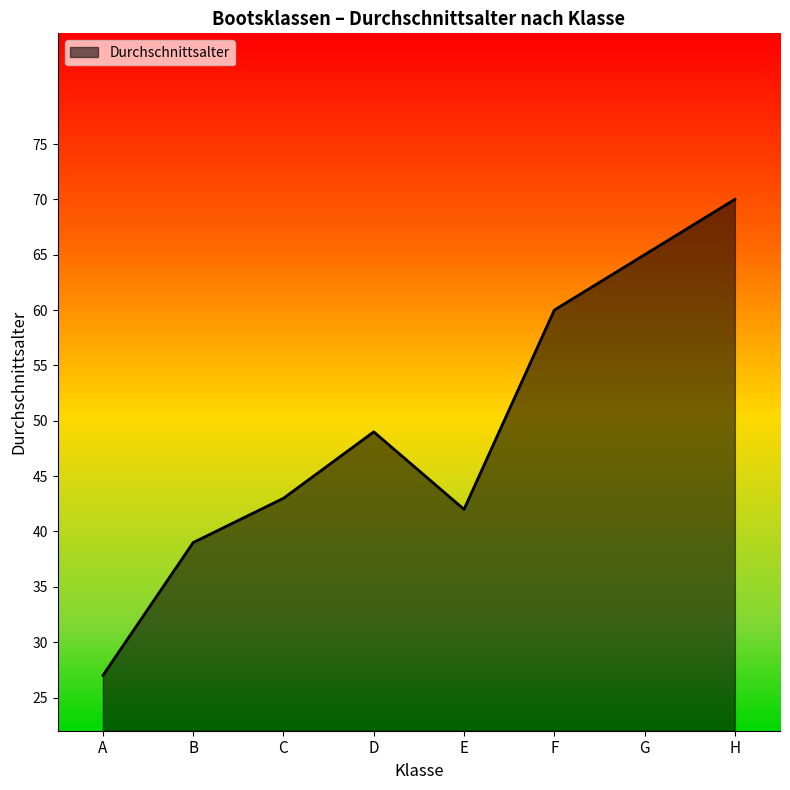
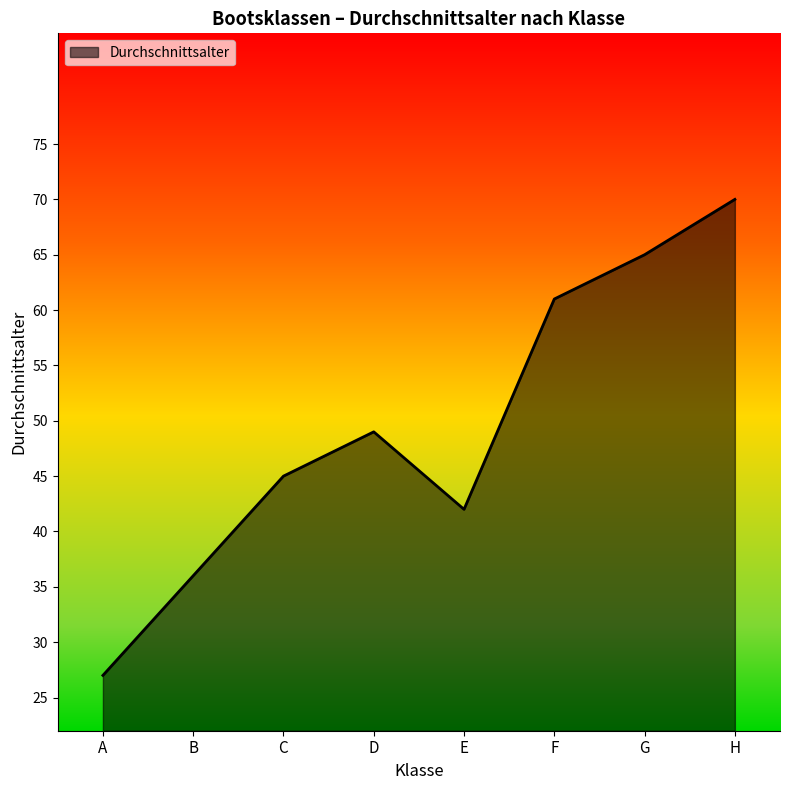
B: 39 -> 36
C: 43 -> 45
F: 60 -> 61
